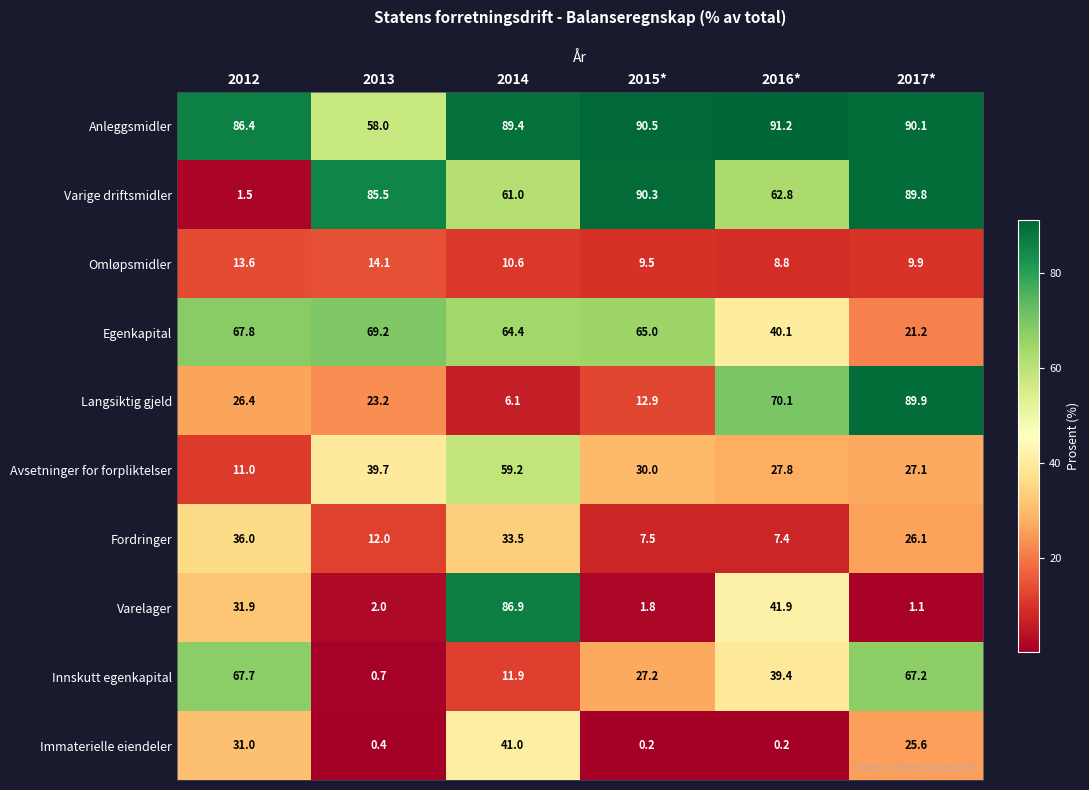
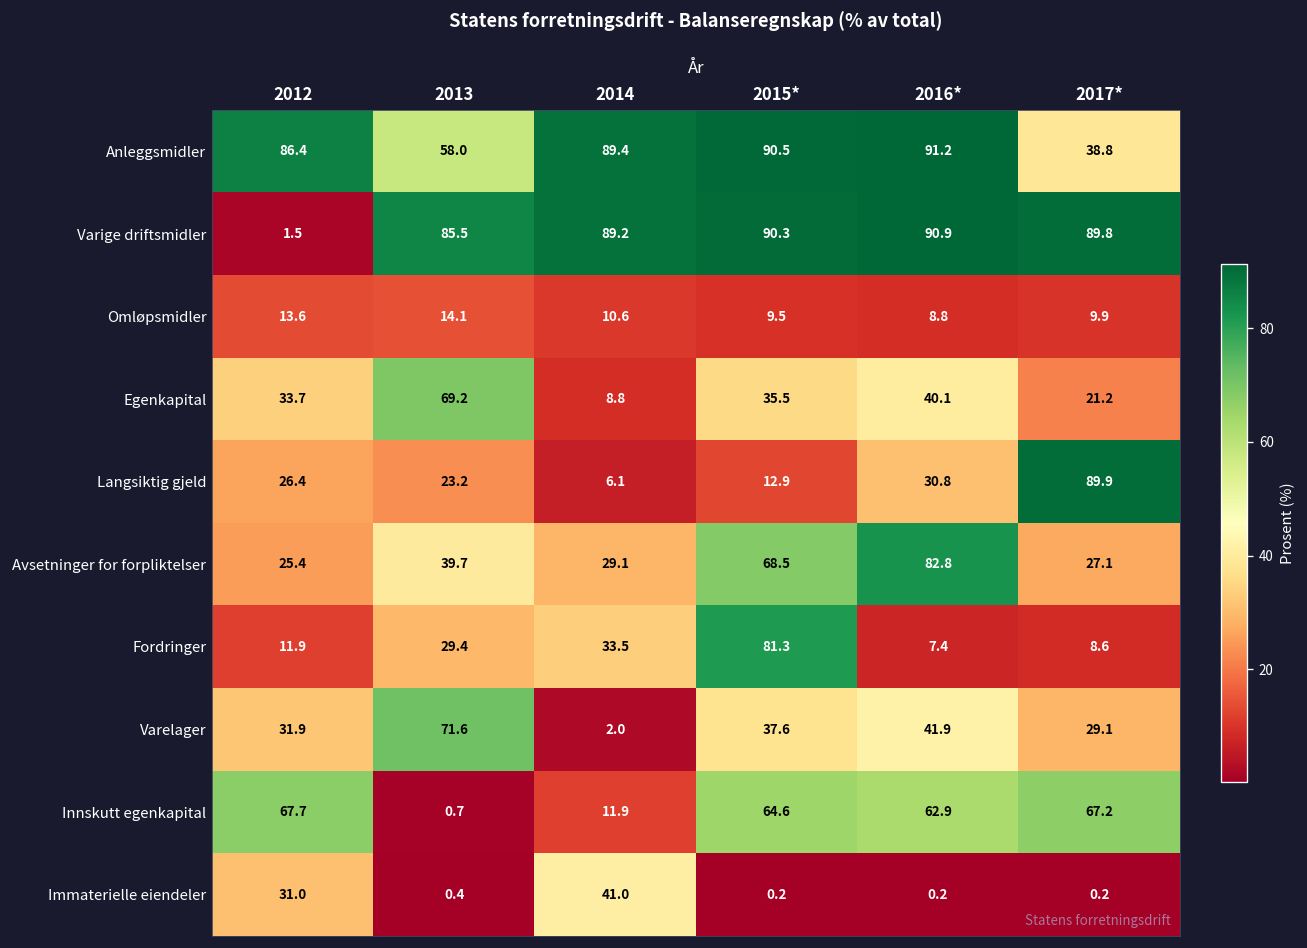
Anleggsmidler, 2017*: 90.1 -> 38.8
Varige driftsmidler, 2014: 61.0 -> 89.2
Varige driftsmidler, 2016*: 62.8 -> 90.9
Egenkapital, 2012: 67.8 -> 33.7
Egenkapital, 2014: 64.4 -> 8.8
Egenkapital, 2015*: 65.0 -> 35.5
Langsiktig gjeld, 2016*: 70.1 -> 30.8
Avsetninger for forpliktelser, 2012: 11.0 -> 25.4
Avsetninger for forpliktelser, 2014: 59.2 -> 29.1
Avsetninger for forpliktelser, 2015*: 30.0 -> 68.5
Avsetninger for forpliktelser, 2016*: 27.8 -> 82.8
Fordringer, 2012: 36.0 -> 11.9
Fordringer, 2013: 12.0 -> 29.4
Fordringer, 2015*: 7.5 -> 81.3
Fordringer, 2017*: 26.1 -> 8.6
Varelager, 2013: 2.0 -> 71.6
Varelager, 2014: 86.9 -> 2.0
Varelager, 2015*: 1.8 -> 37.6
Varelager, 2017*: 1.1 -> 29.1
Innskutt egenkapital, 2015*: 27.2 -> 64.6
Innskutt egenkapital, 2016*: 39.4 -> 62.9
Immaterielle eiendeler, 2017*: 25.6 -> 0.2
